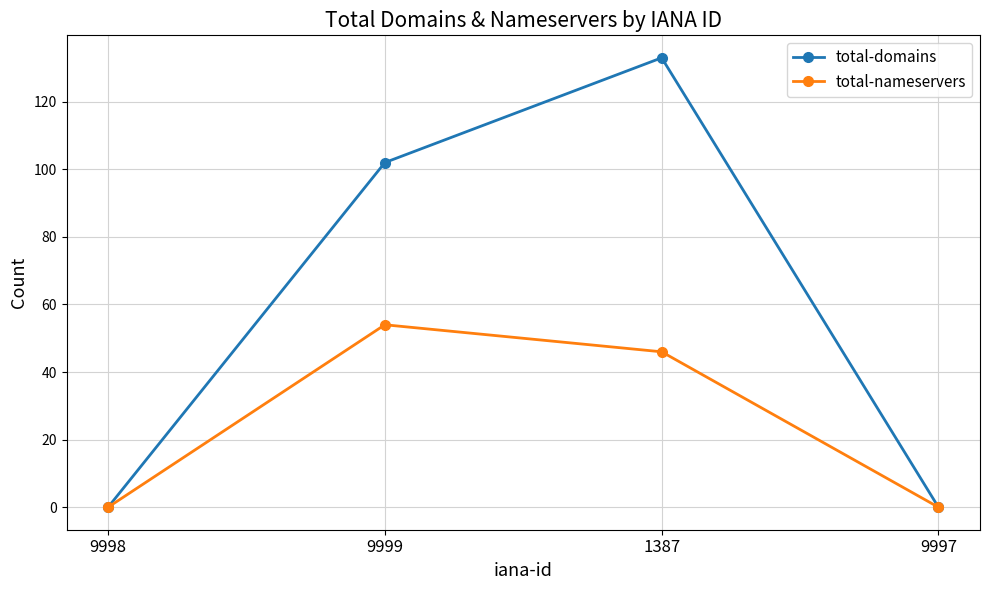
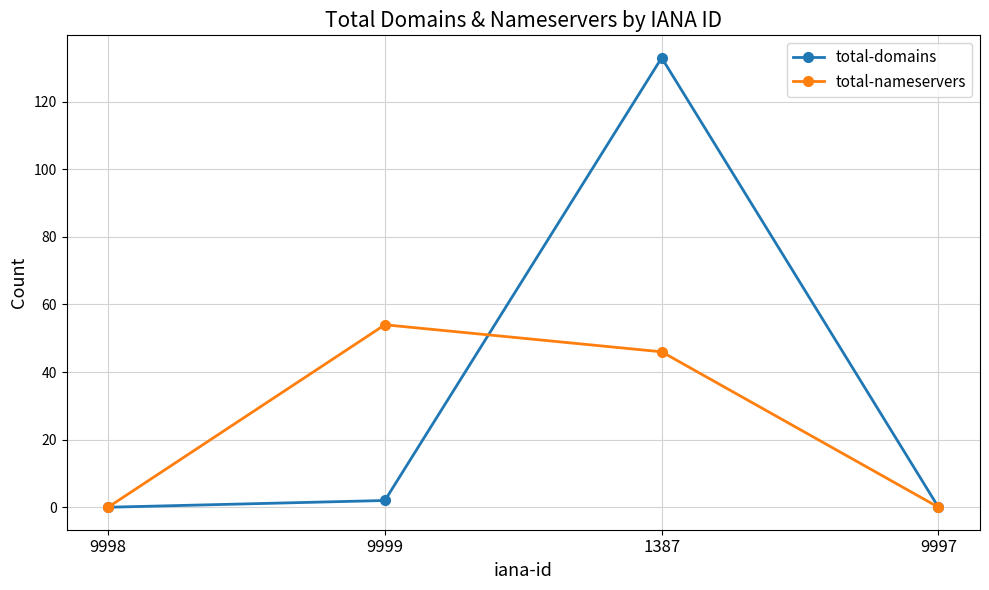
total-domains, 9999: 102 -> 2
